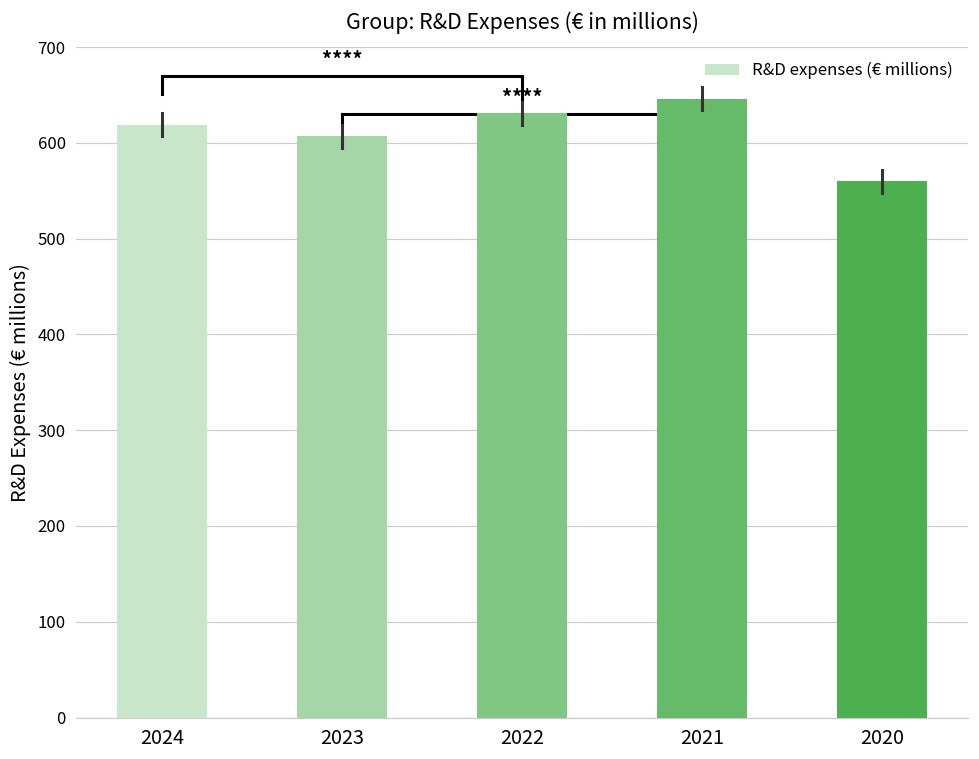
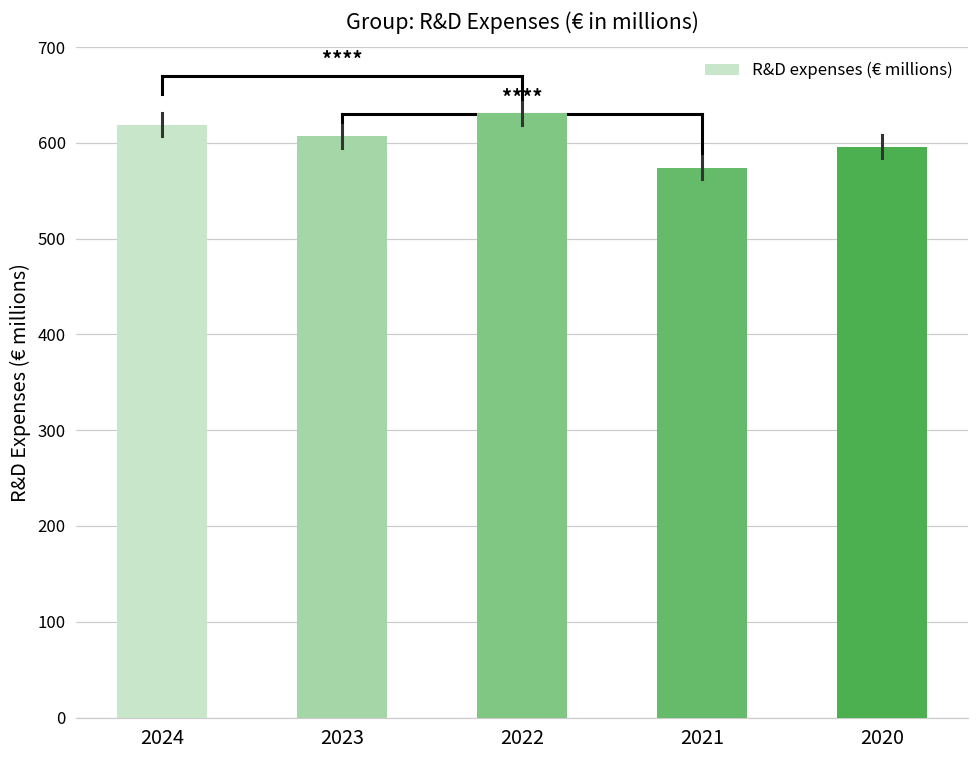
R&D expenses (€ millions), 2021: 650 -> 570
R&D expenses (€ millions), 2020: 560 -> 600
